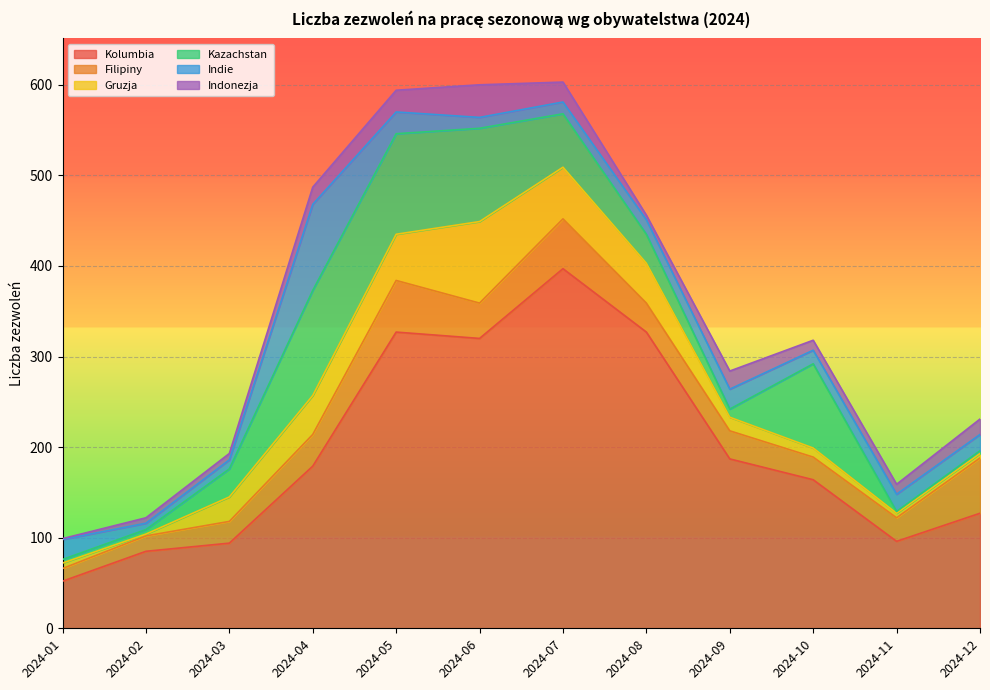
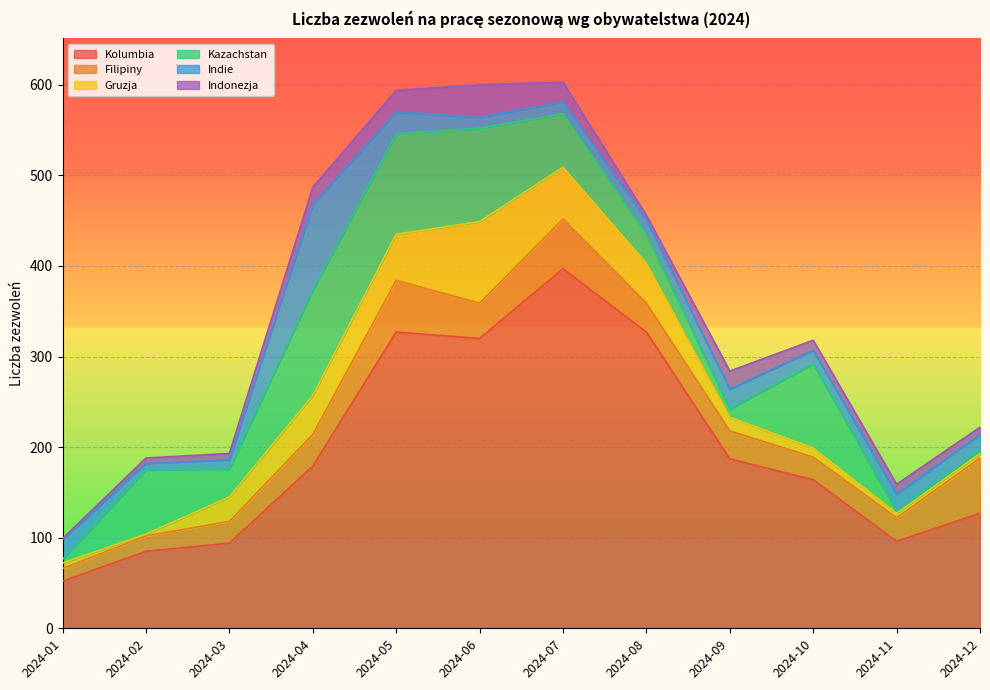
Kazachstan, 2024-02: 10 -> 70
Indonezja, 2024-12: 20 -> 10
